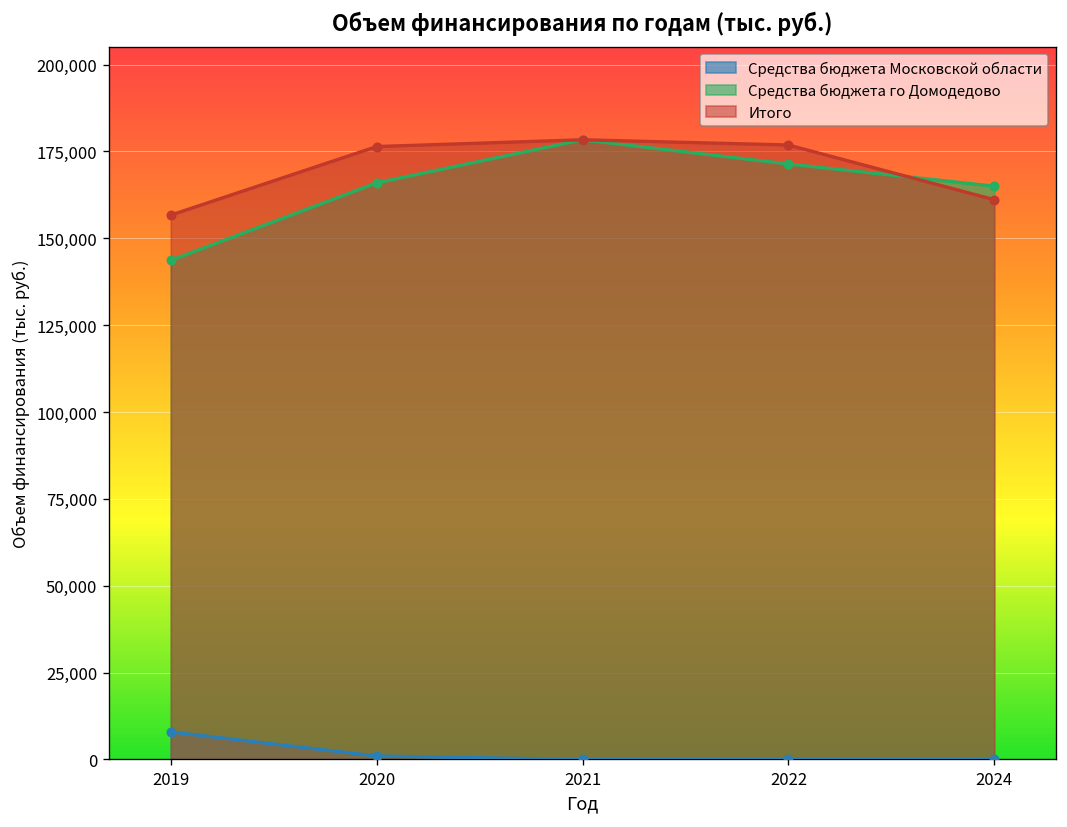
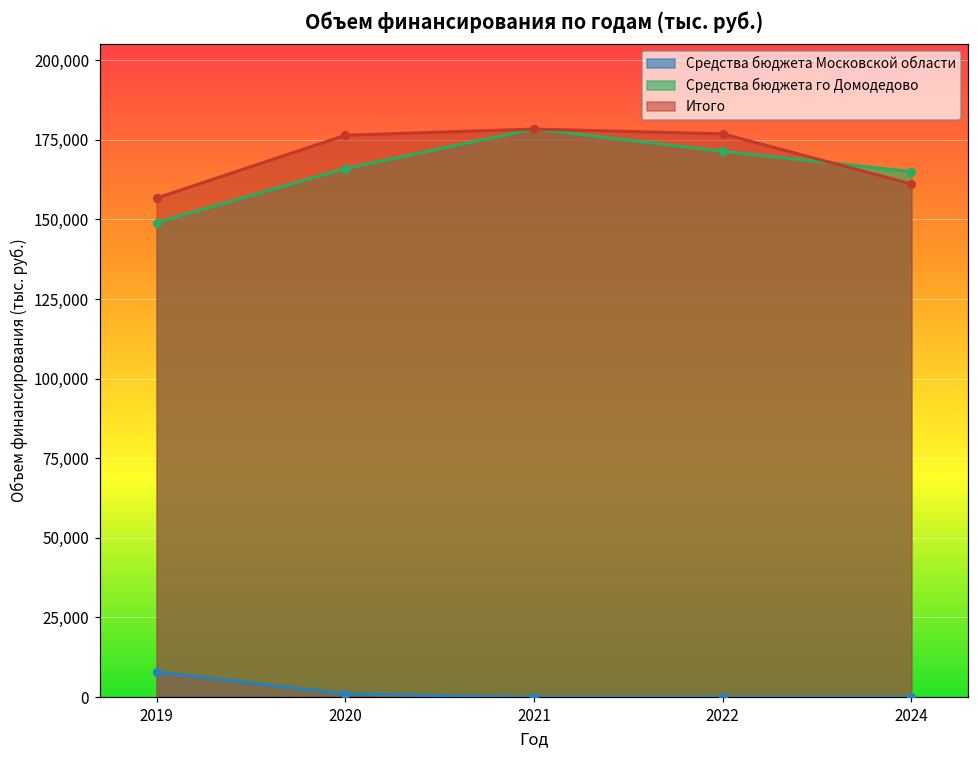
Средства бюджета го Домодедово, 2019: 144,000 -> 149,000
